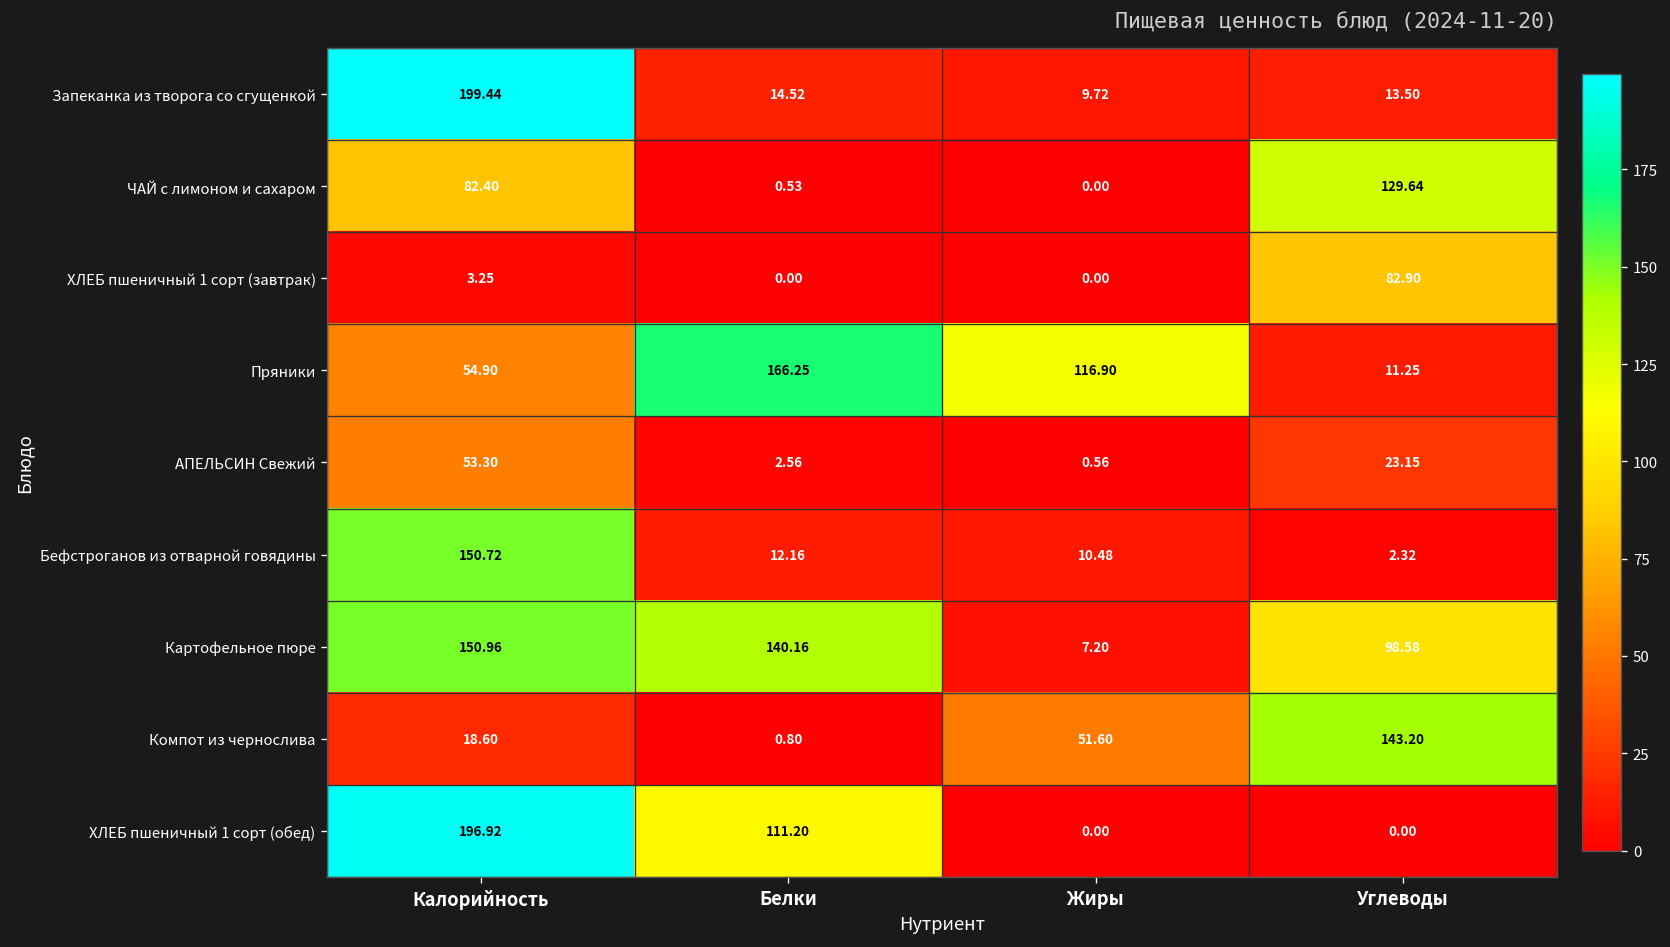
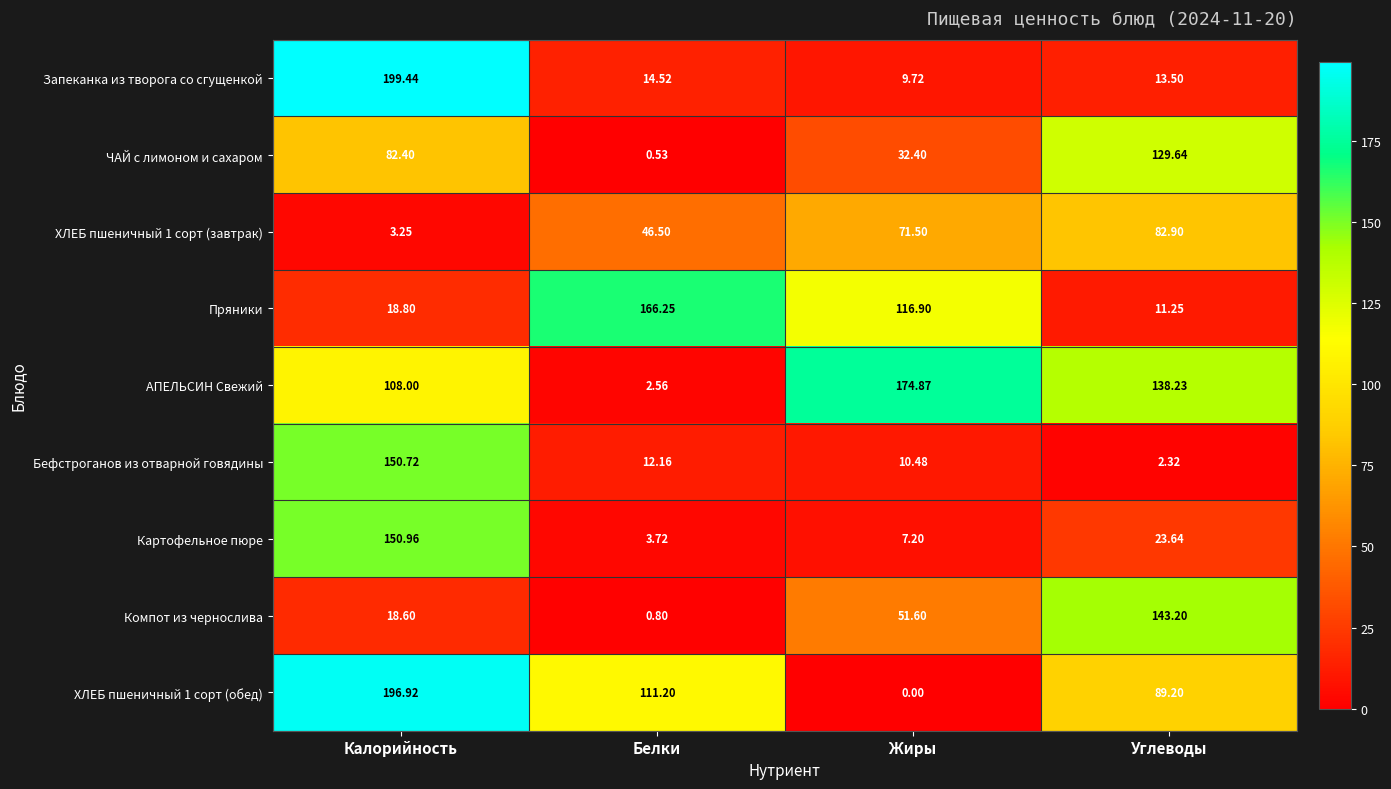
ЧАЙ с лимоном и сахаром, Жиры: 0.00 -> 32.40
ХЛЕБ пшеничный 1 сорт (завтрак), Белки: 0.00 -> 46.50
ХЛЕБ пшеничный 1 сорт (завтрак), Жиры: 0.00 -> 71.50
Пряники, Калорийность: 54.90 -> 18.80
АПЕЛЬСИН Свежий, Калорийность: 53.30 -> 108.00
АПЕЛЬСИН Свежий, Жиры: 0.56 -> 174.87
АПЕЛЬСИН Свежий, Углеводы: 23.15 -> 138.23
Картофельное пюре, Белки: 140.16 -> 3.72
Картофельное пюре, Углеводы: 98.58 -> 23.64
ХЛЕБ пшеничный 1 сорт (обед), Углеводы: 0.00 -> 89.20
